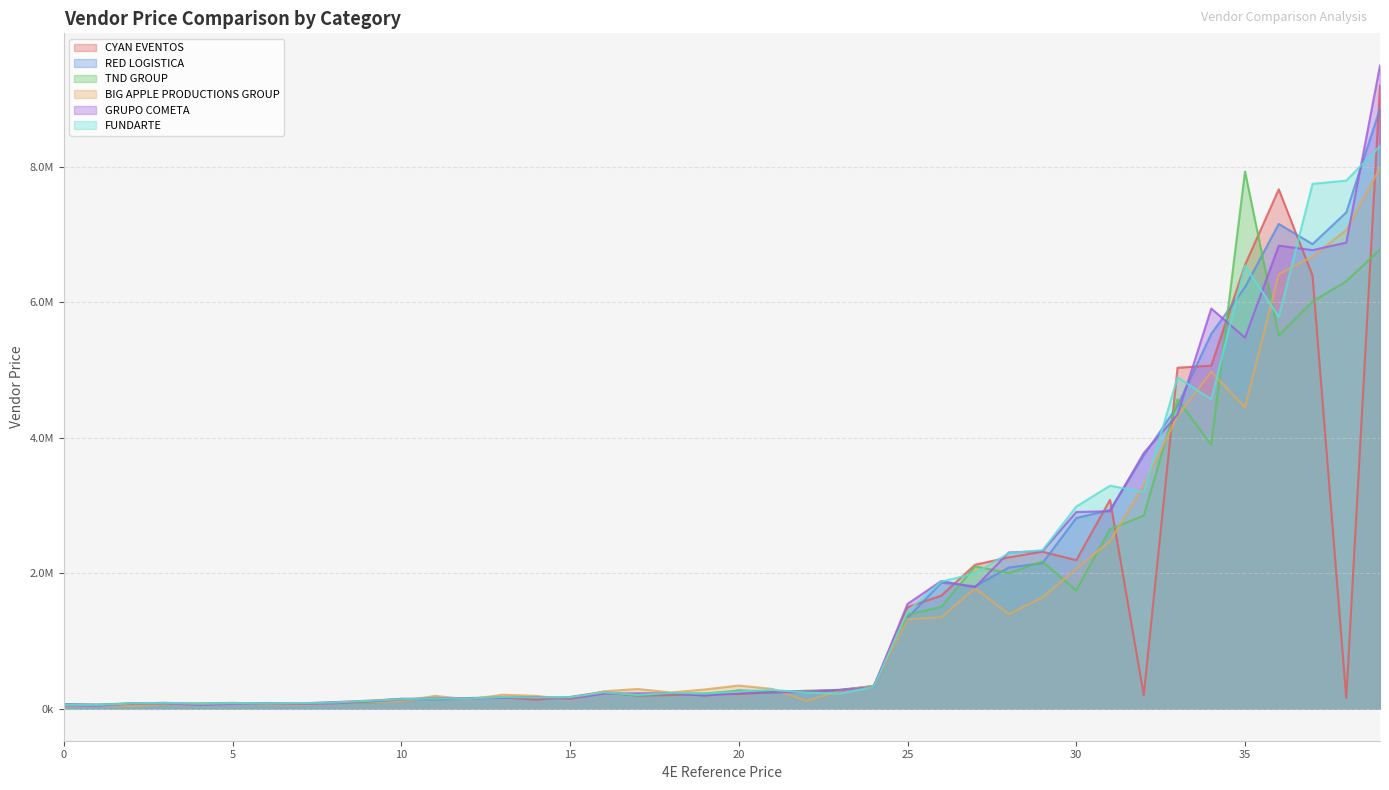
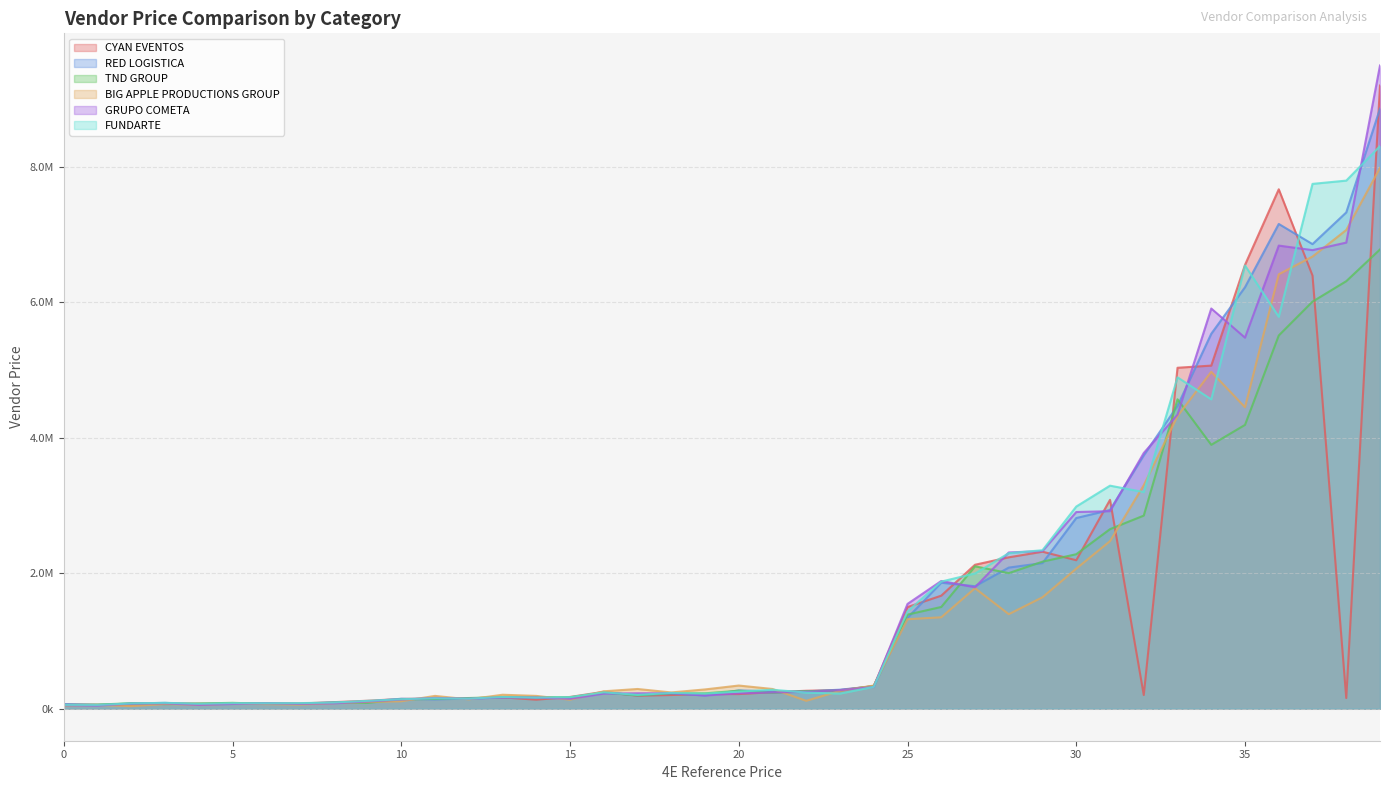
TND GROUP, 30: 1700000 -> 2300000
TND GROUP, 35: 7900000 -> 4200000
